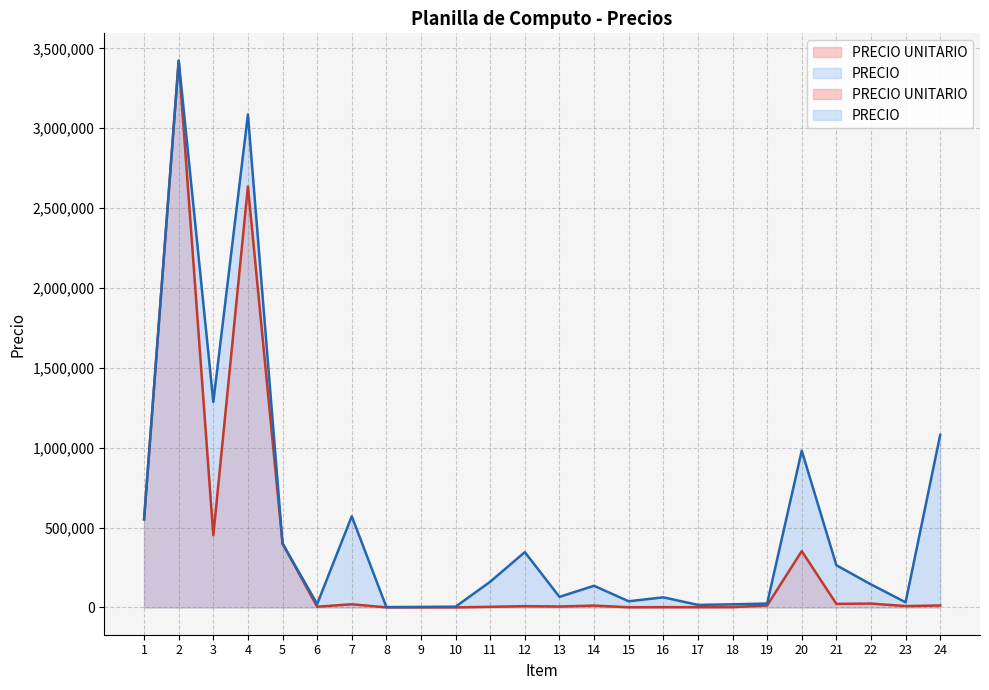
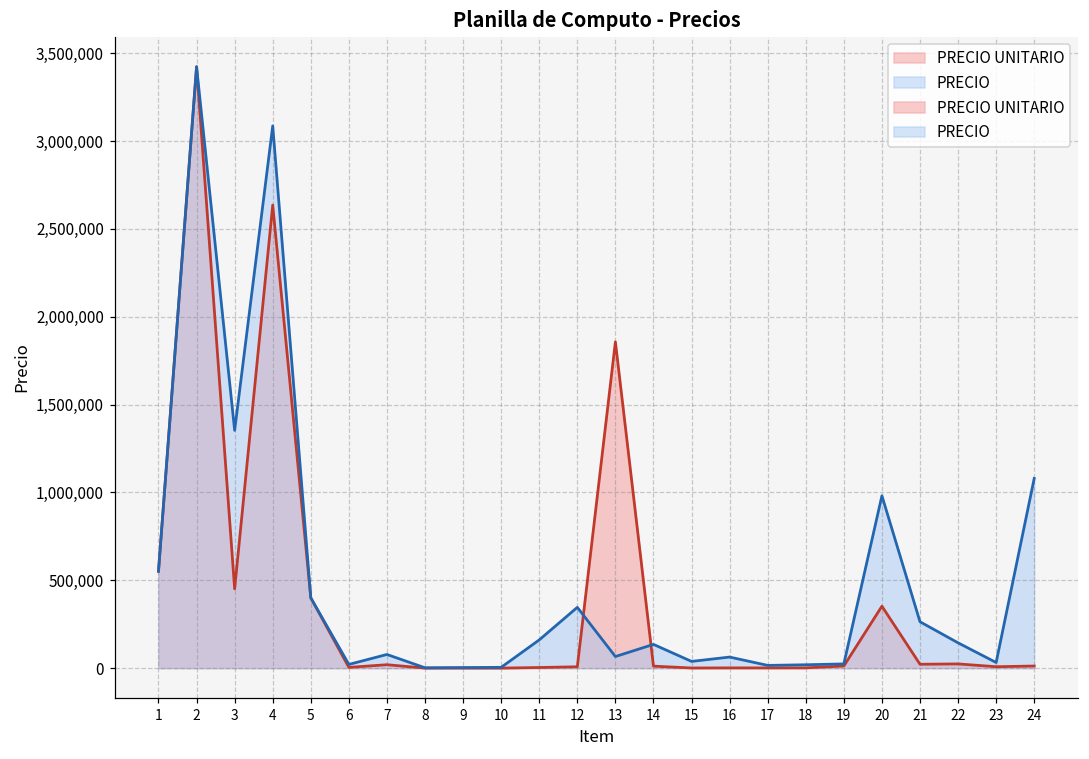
PRECIO, 3: 1,290,000 -> 1,350,000
PRECIO, 7: 570,000 -> 80,000
PRECIO UNITARIO, 13: 10,000 -> 1,860,000
